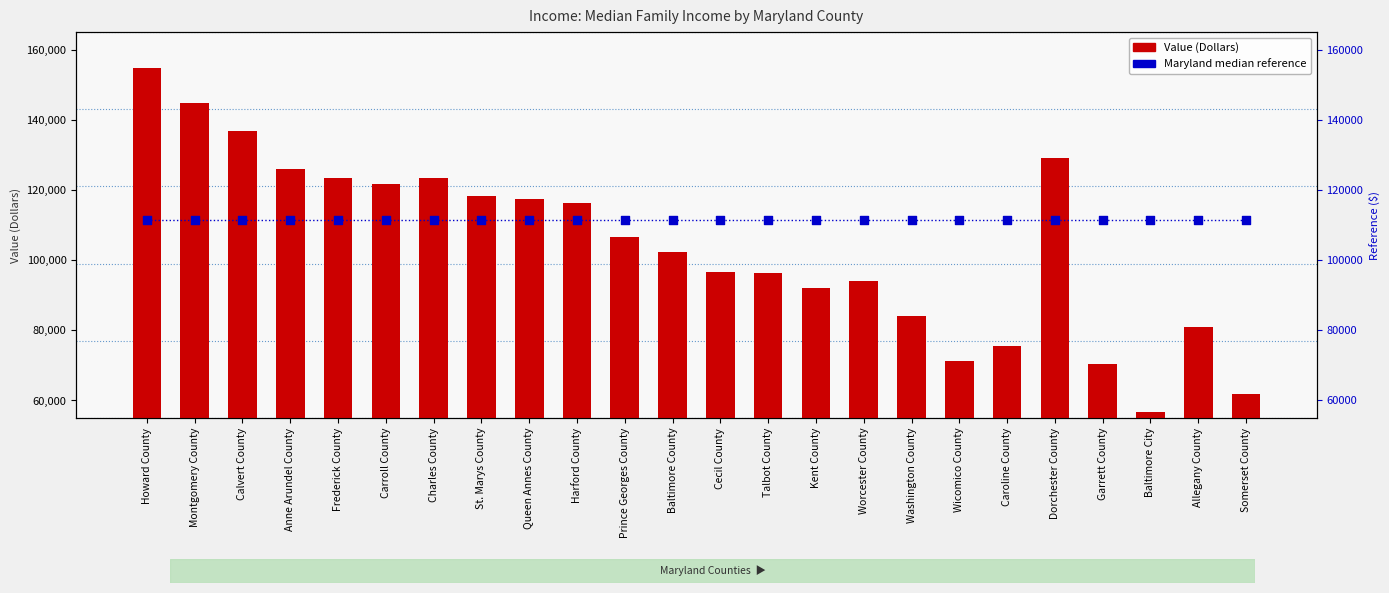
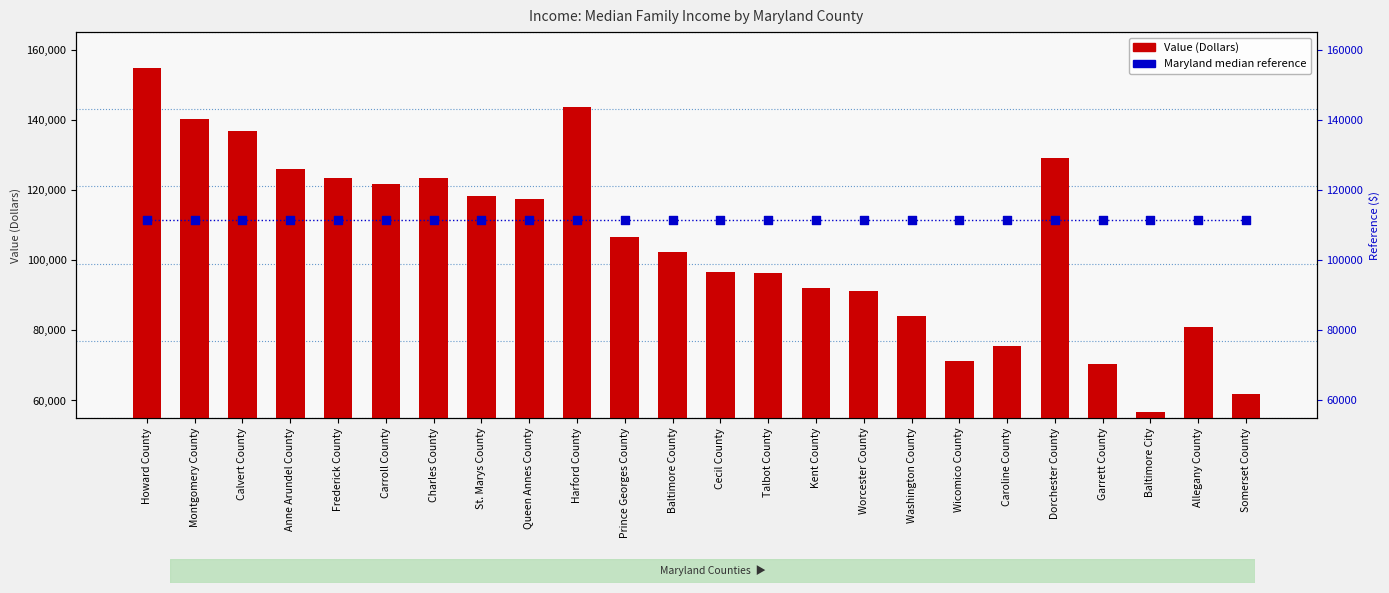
Value (Dollars), Montgomery County: 145,000 -> 140,000
Value (Dollars), Harford County: 116,000 -> 144,000
Value (Dollars), Worcester County: 94,000 -> 91,000
